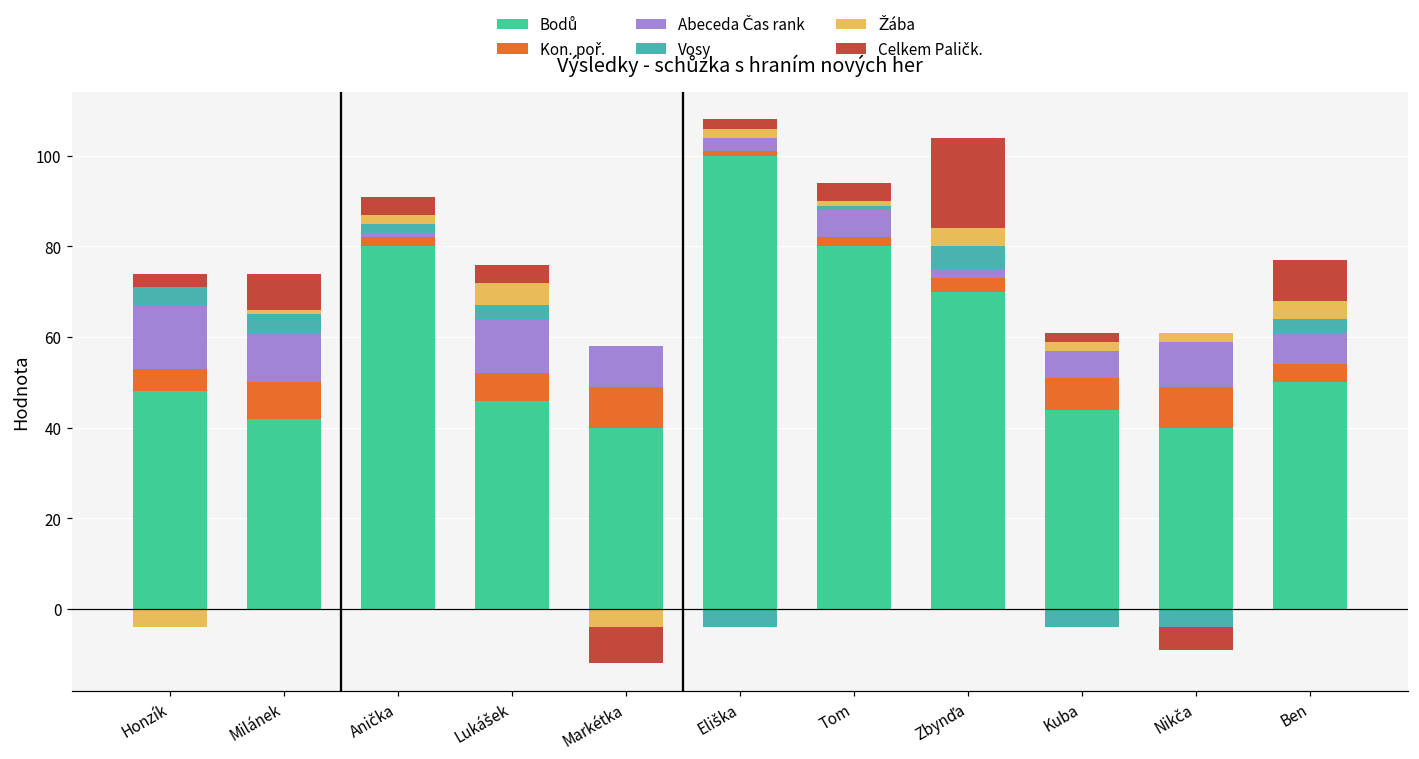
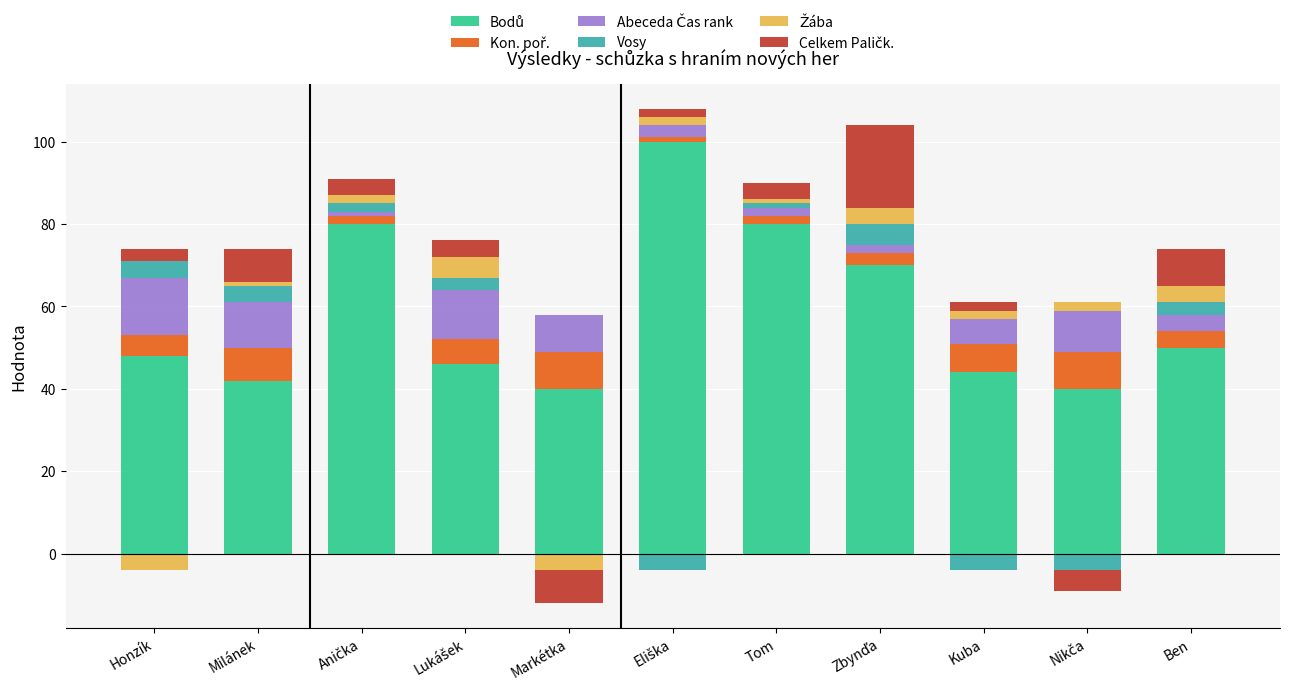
Abeceda Čas rank, Tom: 6 -> 2
Abeceda Čas rank, Ben: 7 -> 4
